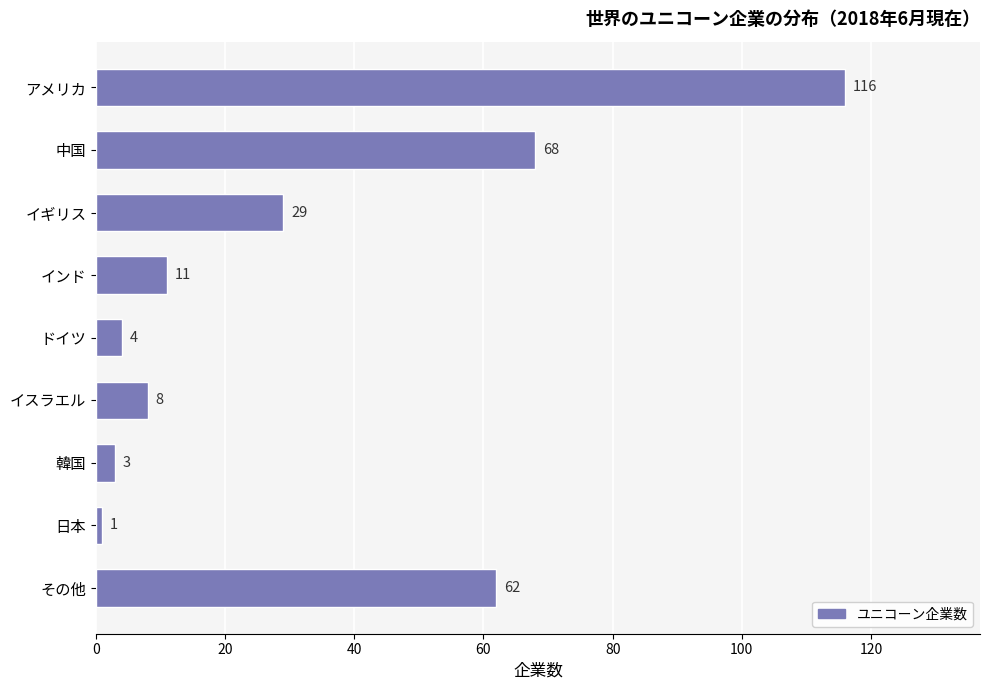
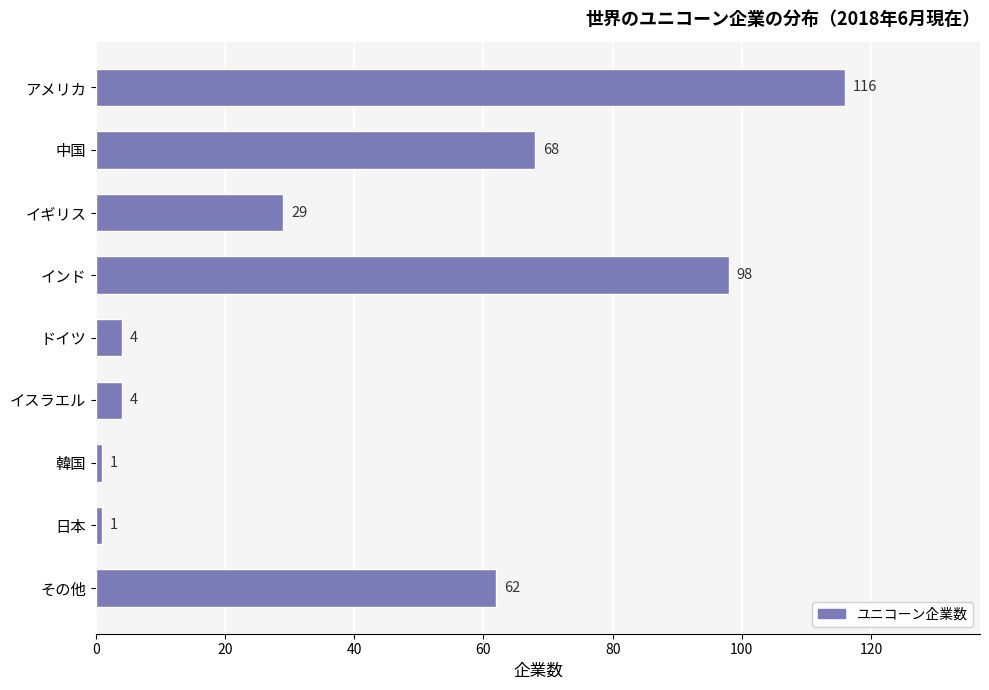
インド: 11 -> 98
イスラエル: 8 -> 4
韓国: 3 -> 1
